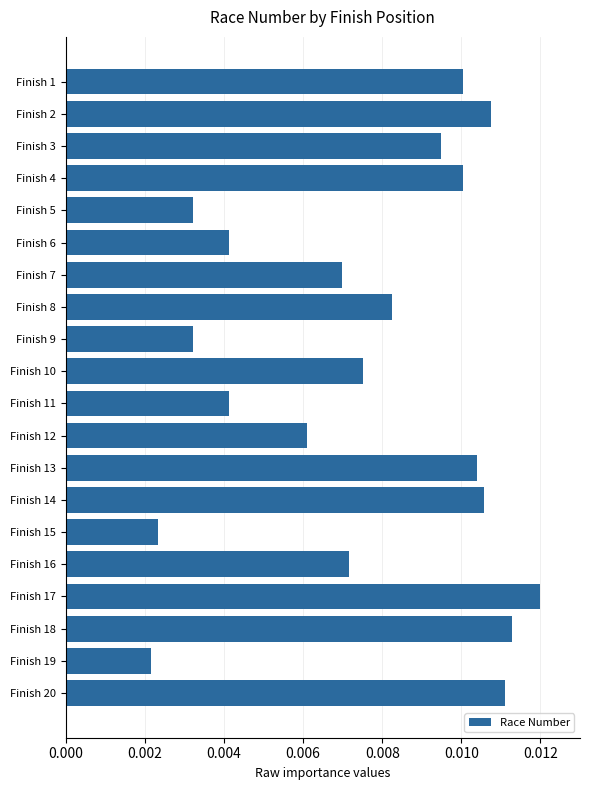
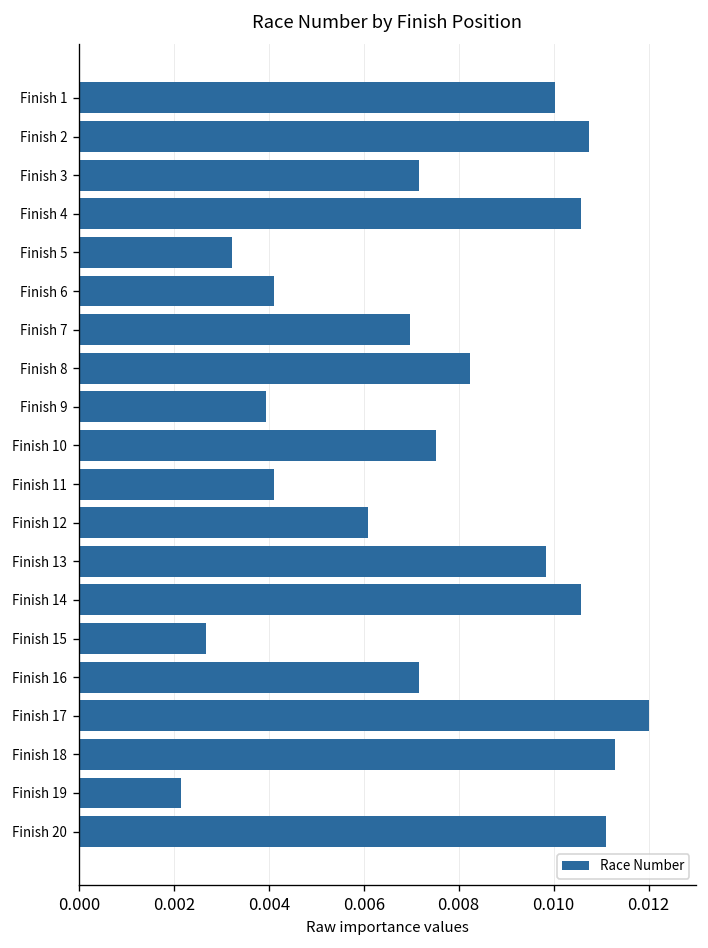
Finish 3: 0.0095 -> 0.0072
Finish 4: 0.0100 -> 0.0106
Finish 9: 0.0032 -> 0.0039
Finish 13: 0.0104 -> 0.0099
Finish 15: 0.0023 -> 0.0027
